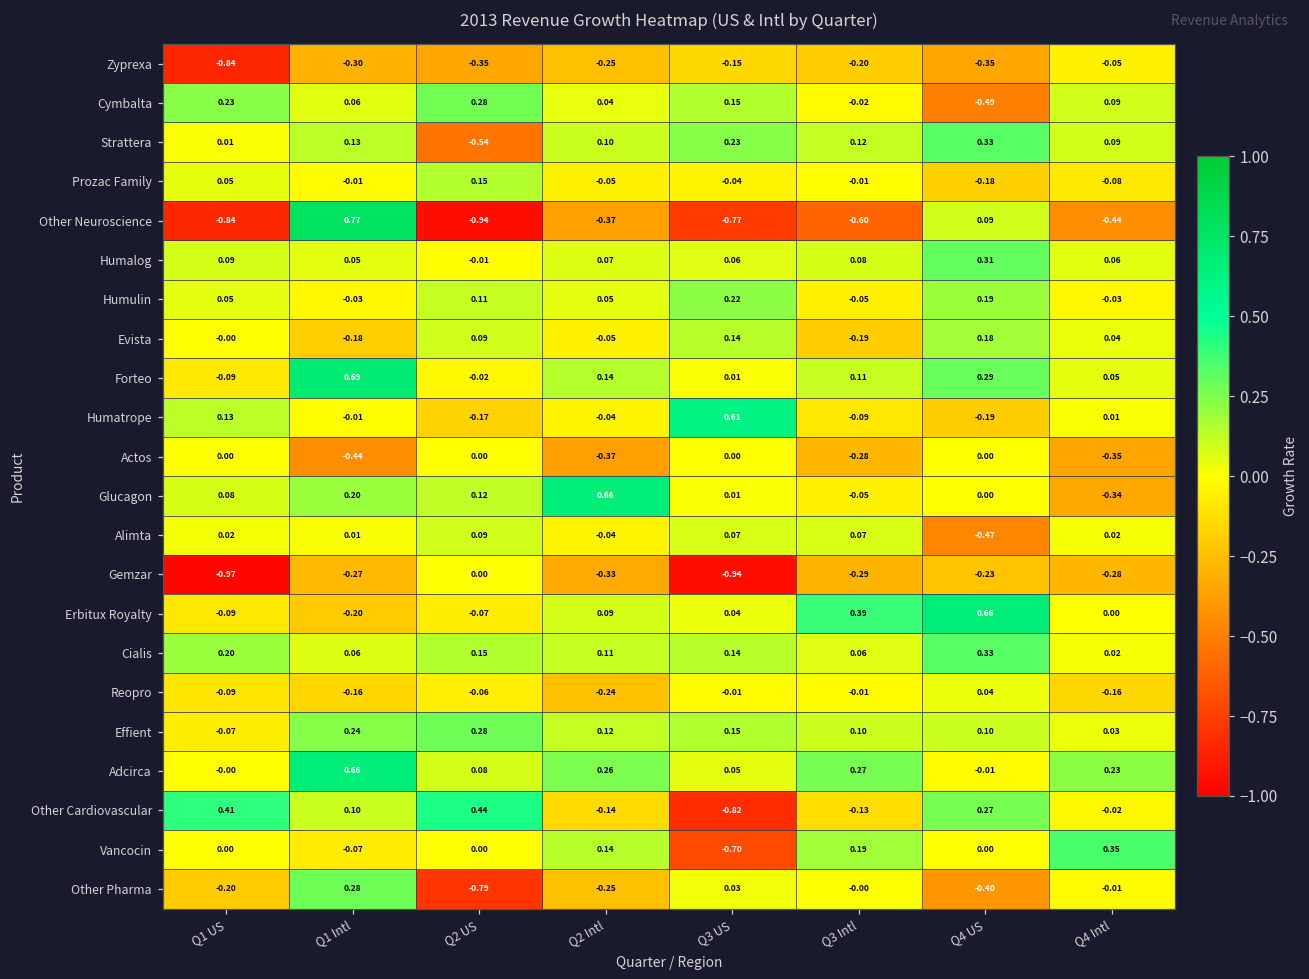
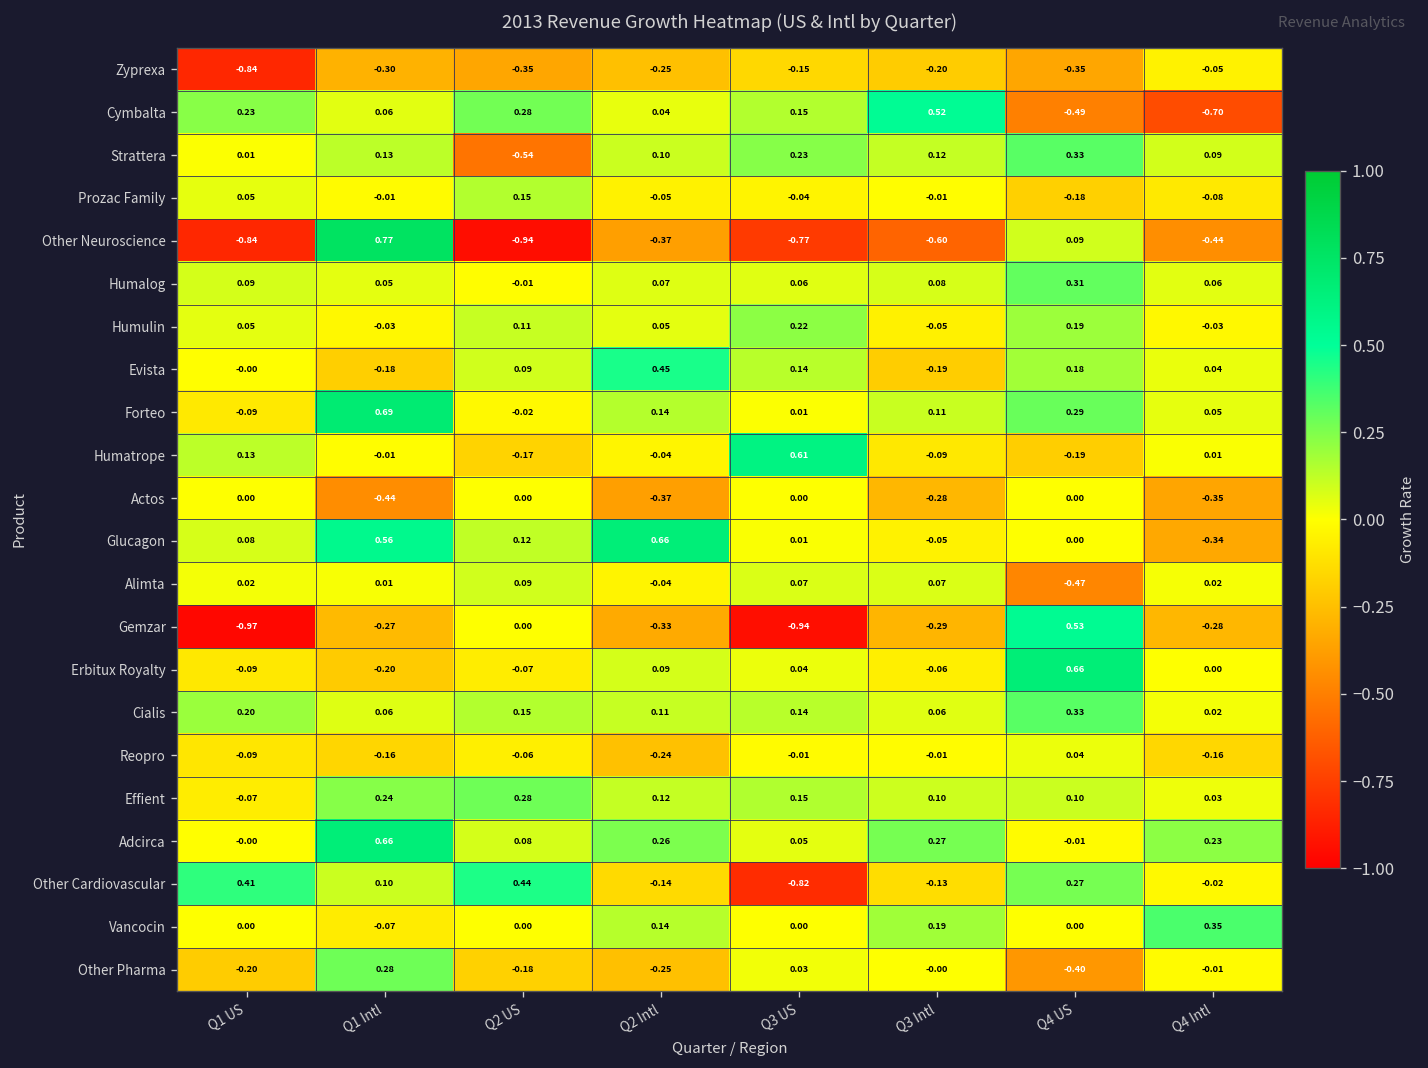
Cymbalta, Q3 Intl: -0.02 -> 0.52
Cymbalta, Q4 Intl: 0.09 -> -0.70
Evista, Q2 Intl: -0.05 -> 0.45
Glucagon, Q1 Intl: 0.20 -> 0.56
Gemzar, Q4 US: -0.23 -> 0.53
Erbitux Royalty, Q3 Intl: 0.39 -> -0.06
Vancocin, Q3 US: -0.70 -> 0.00
Other Pharma, Q2 US: -0.79 -> -0.18
